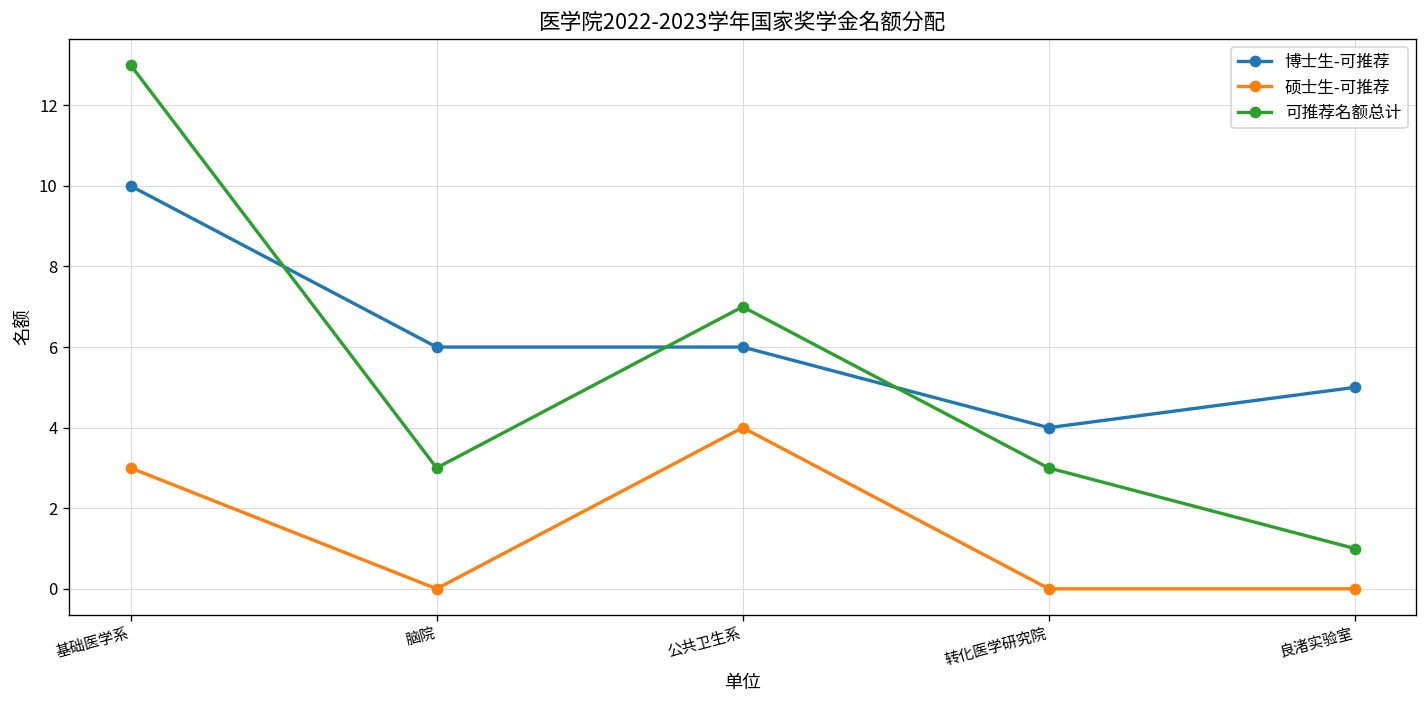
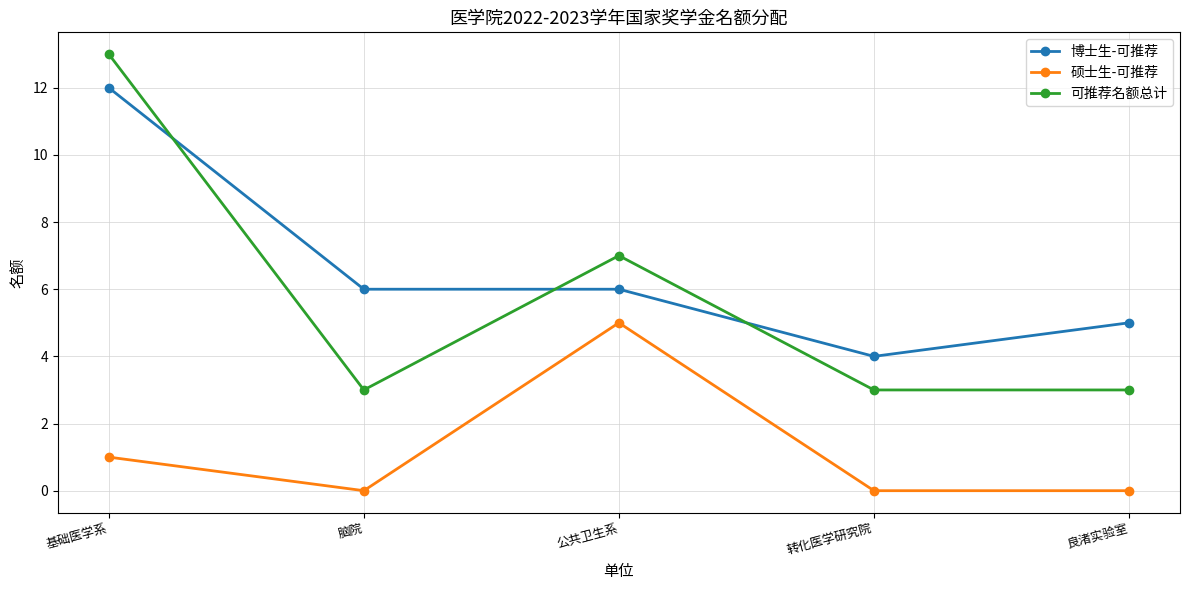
博士生-可推荐, 基础医学系: 10 -> 12
硕士生-可推荐, 基础医学系: 3 -> 1
硕士生-可推荐, 公共卫生系: 4 -> 5
可推荐名额总计, 良渚实验室: 1 -> 3
